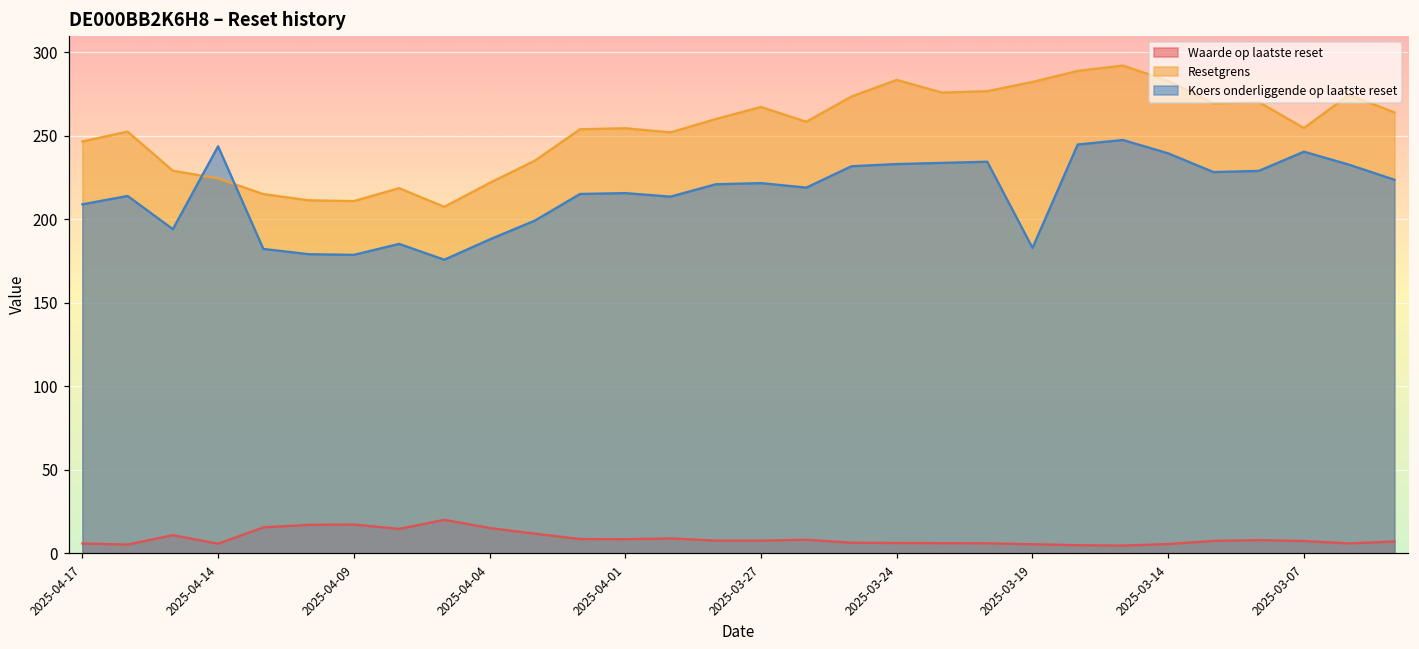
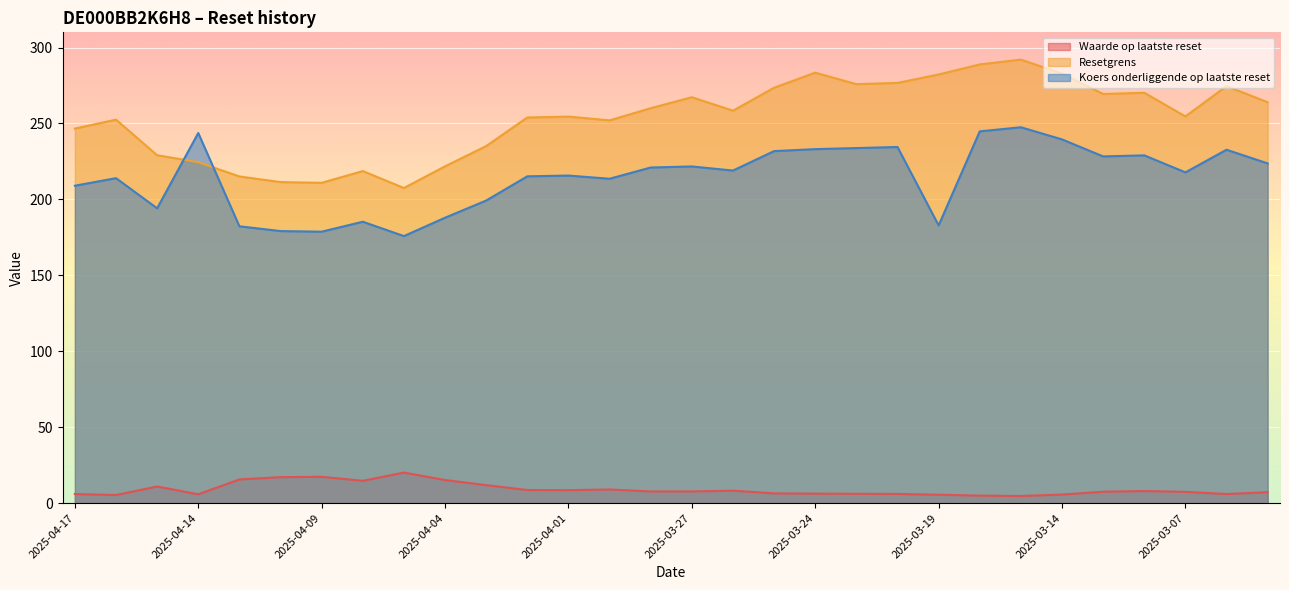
Koers onderliggende op laatste reset, 2025-03-07: 241 -> 218
